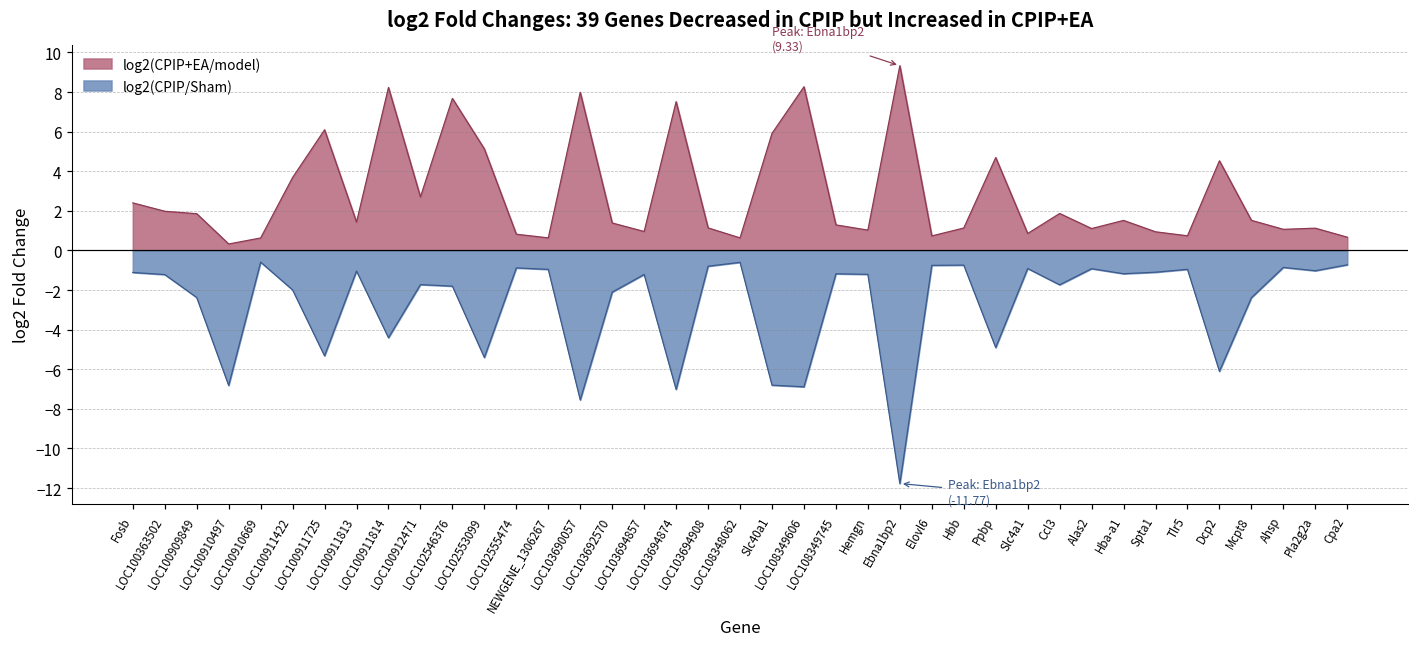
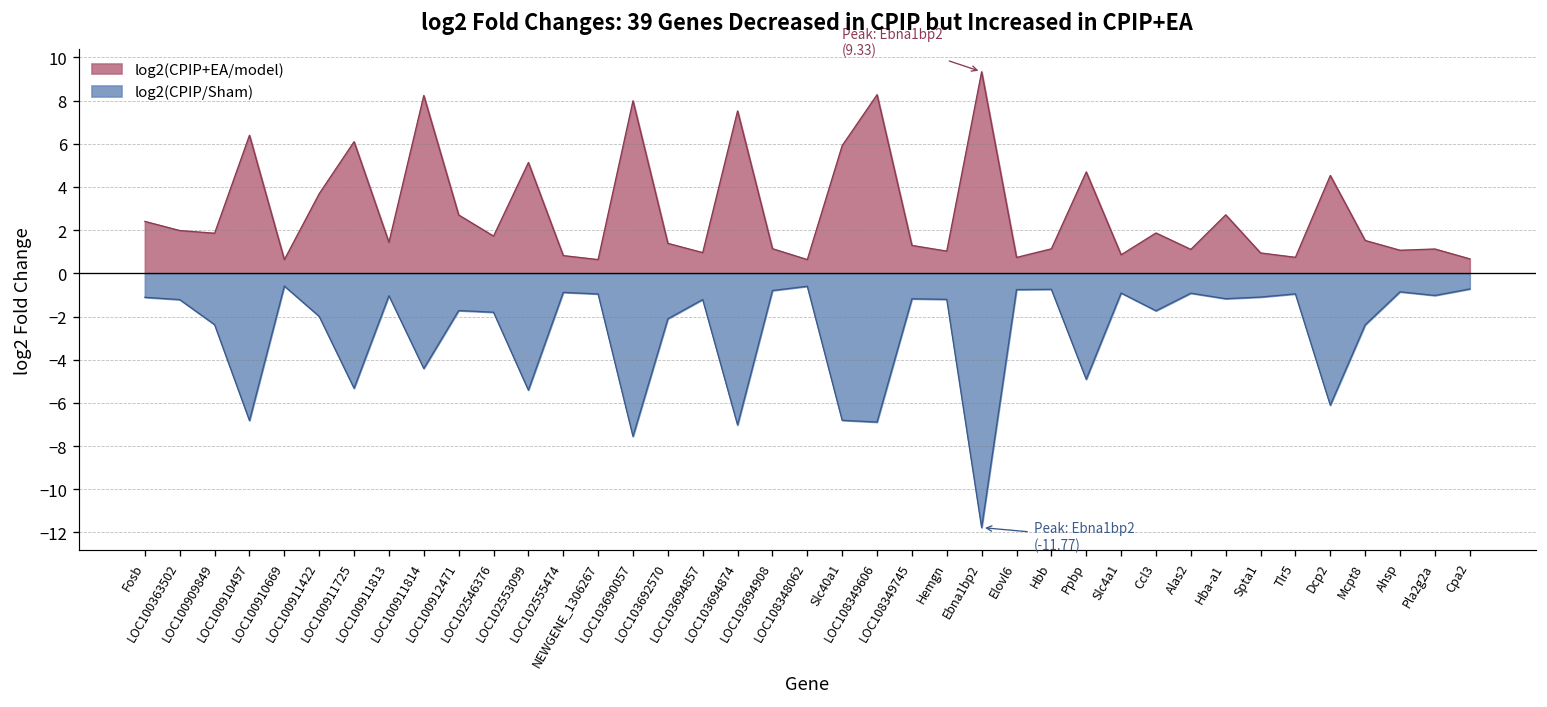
log2(CPIP+EA/model), LOC100910497: 0.3 -> 6.4
log2(CPIP+EA/model), LOC102546376: 7.7 -> 1.7
log2(CPIP+EA/model), Hba-a1: 1.5 -> 2.7
